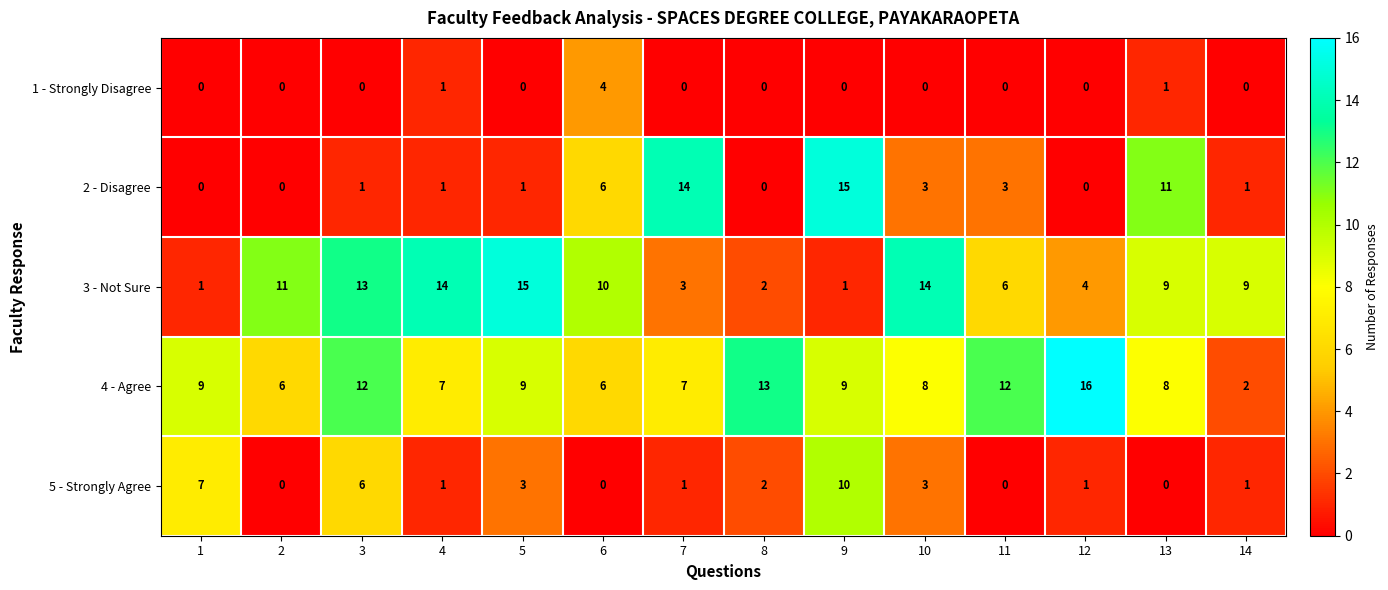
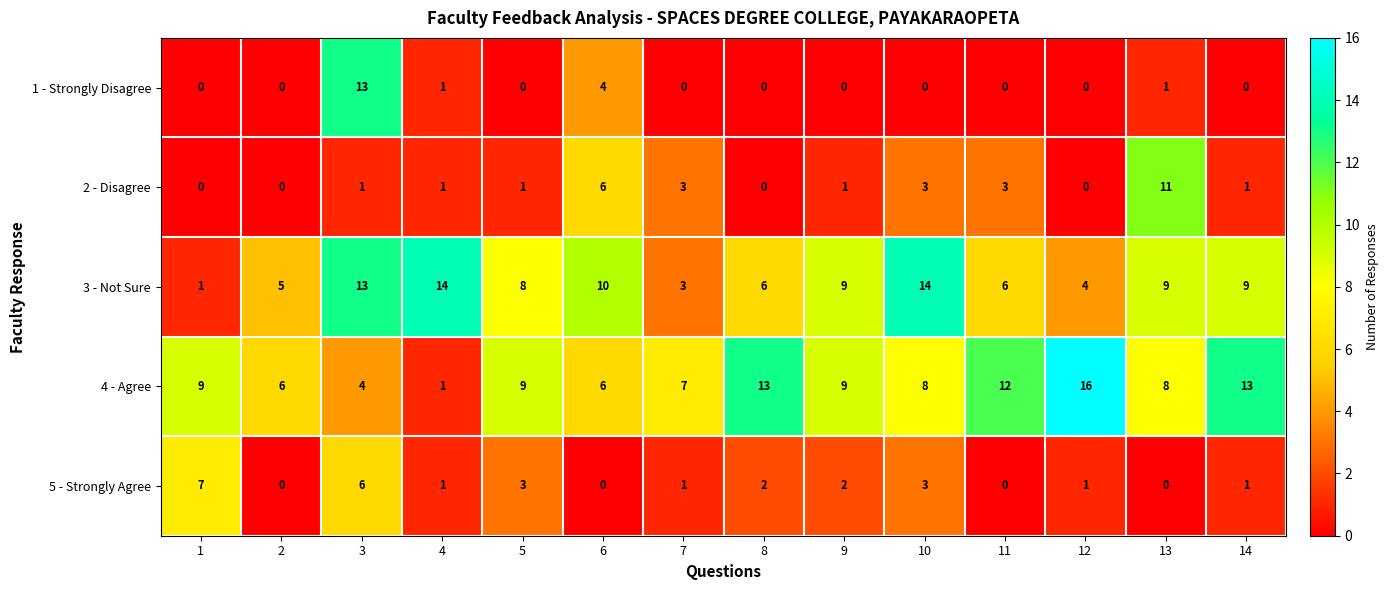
1 - Strongly Disagree, 3: 0 -> 13
2 - Disagree, 7: 14 -> 3
2 - Disagree, 9: 15 -> 1
3 - Not Sure, 2: 11 -> 5
3 - Not Sure, 5: 15 -> 8
3 - Not Sure, 8: 2 -> 6
3 - Not Sure, 9: 1 -> 9
4 - Agree, 3: 12 -> 4
4 - Agree, 4: 7 -> 1
4 - Agree, 14: 2 -> 13
5 - Strongly Agree, 9: 10 -> 2
